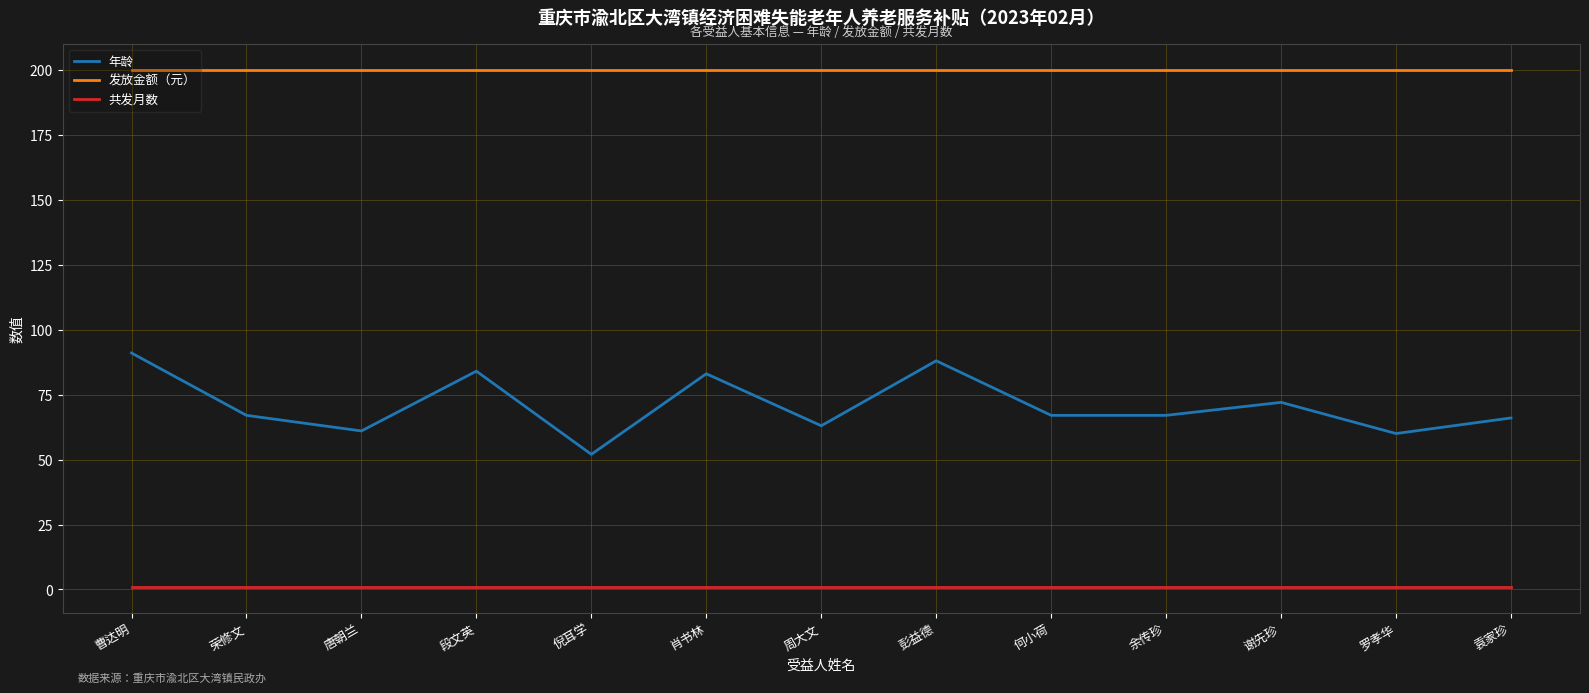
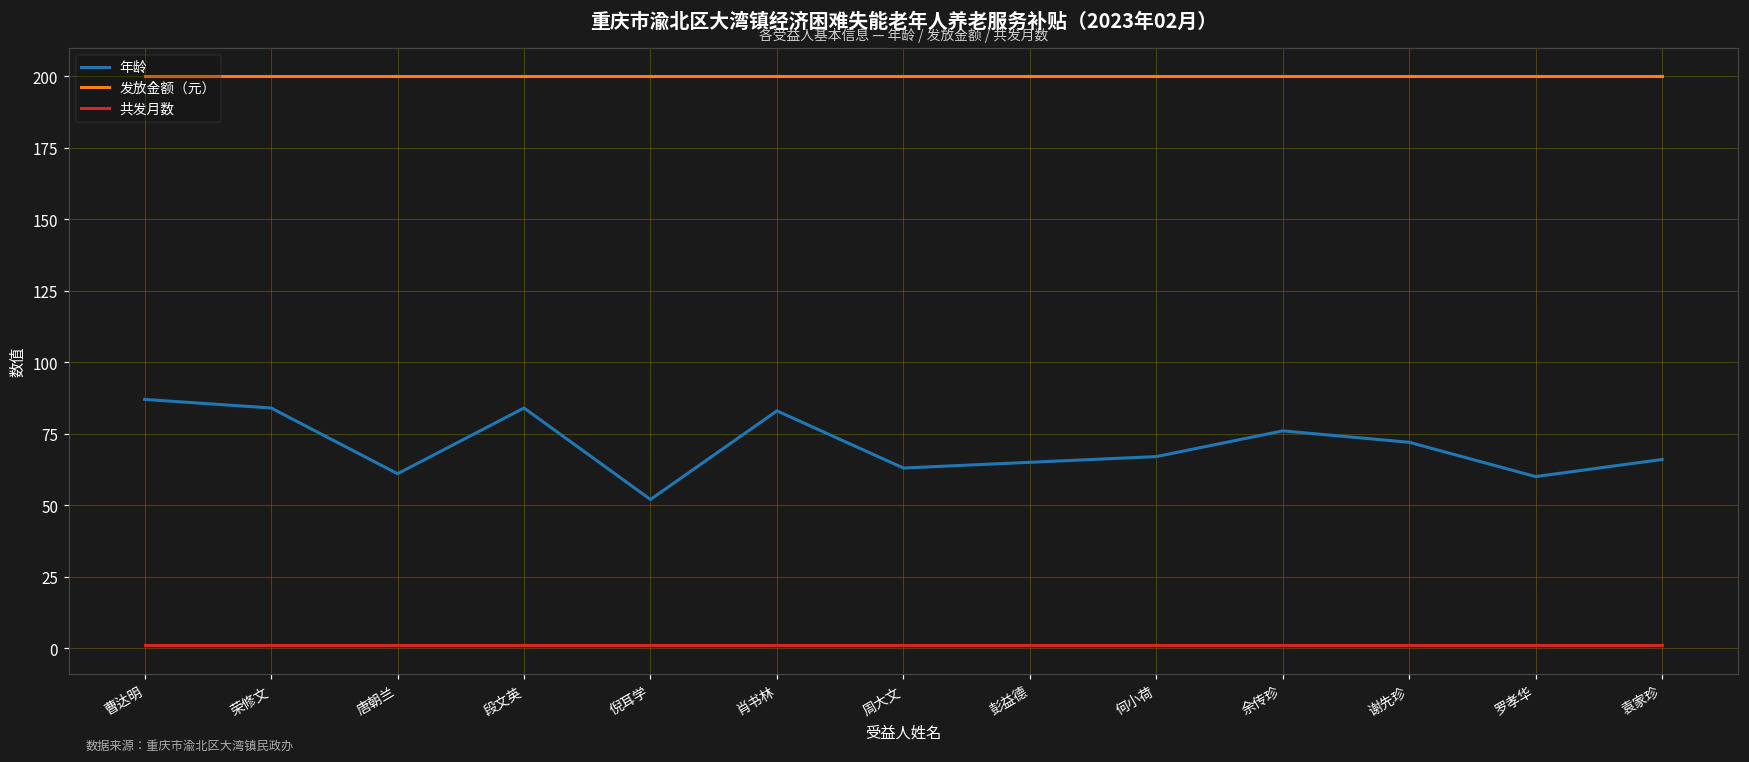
年龄, 曹达明: 91 -> 87
年龄, 荣修文: 67 -> 84
年龄, 彭益德: 88 -> 65
年龄, 余传珍: 67 -> 76
